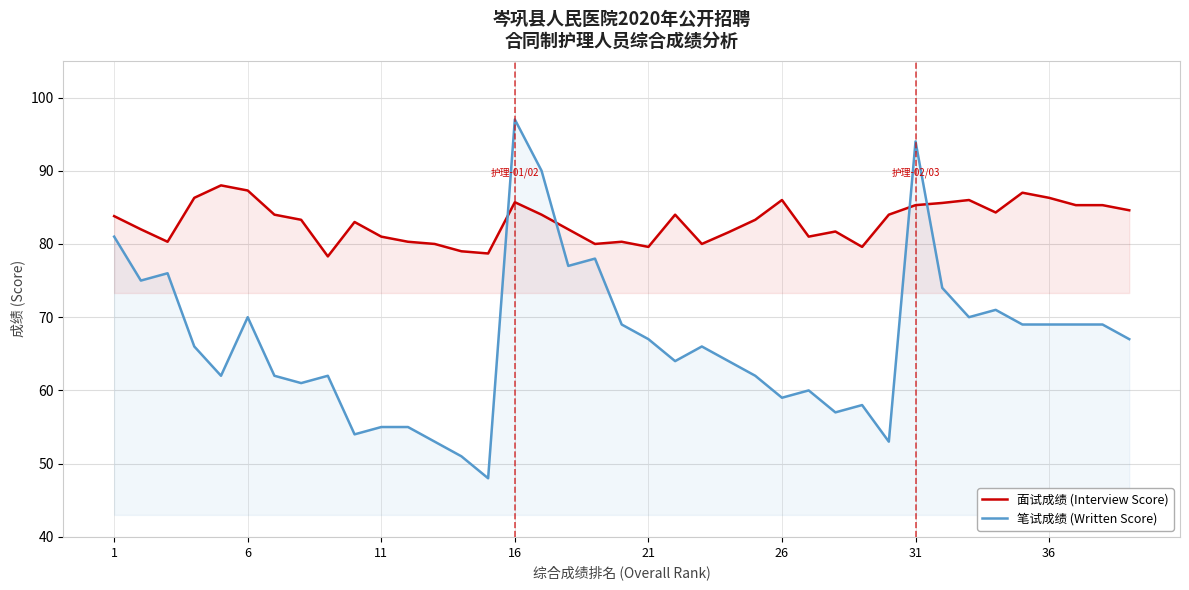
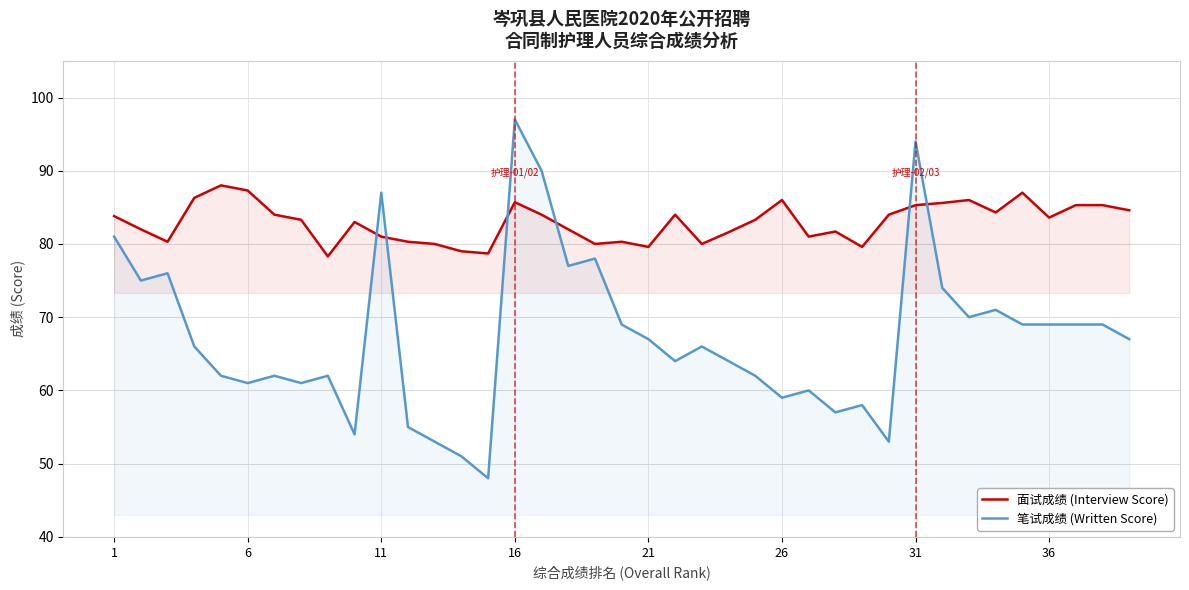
笔试成绩 (Written Score), 6: 70 -> 61
笔试成绩 (Written Score), 11: 55 -> 87
面试成绩 (Interview Score), 36: 86 -> 84
